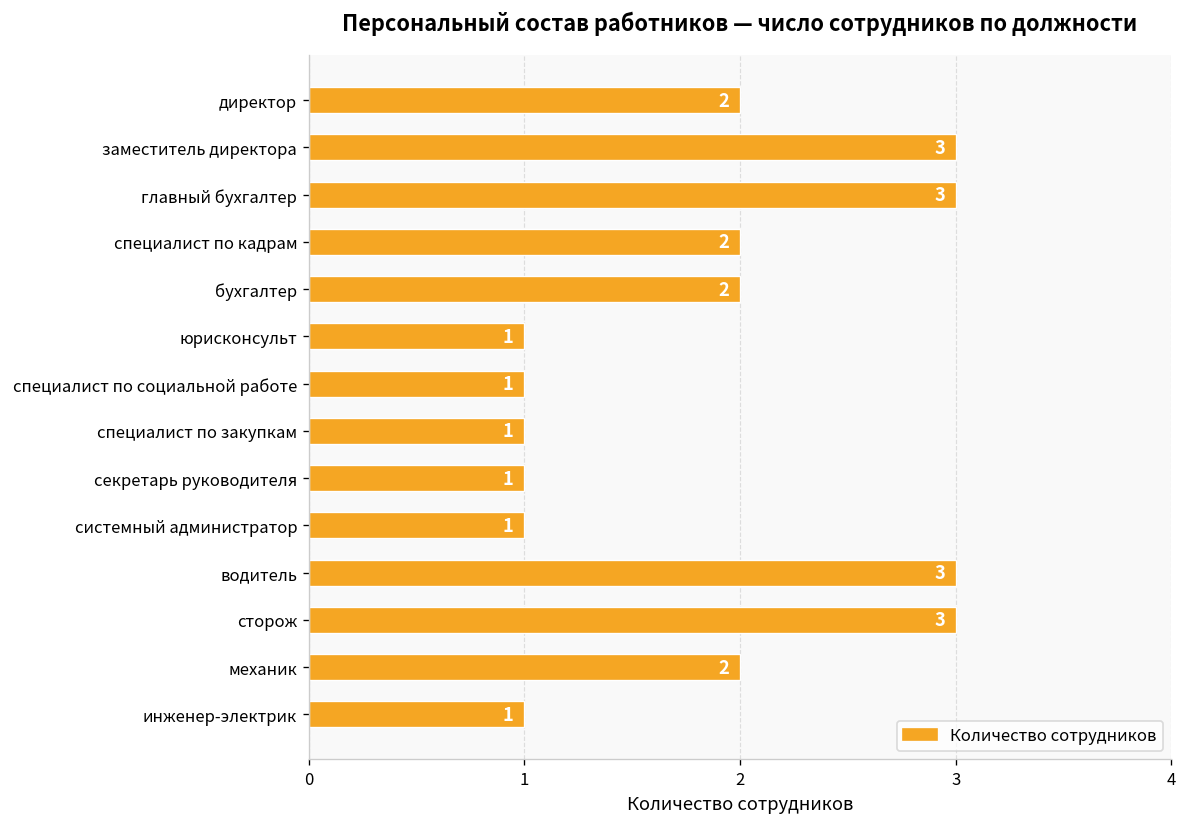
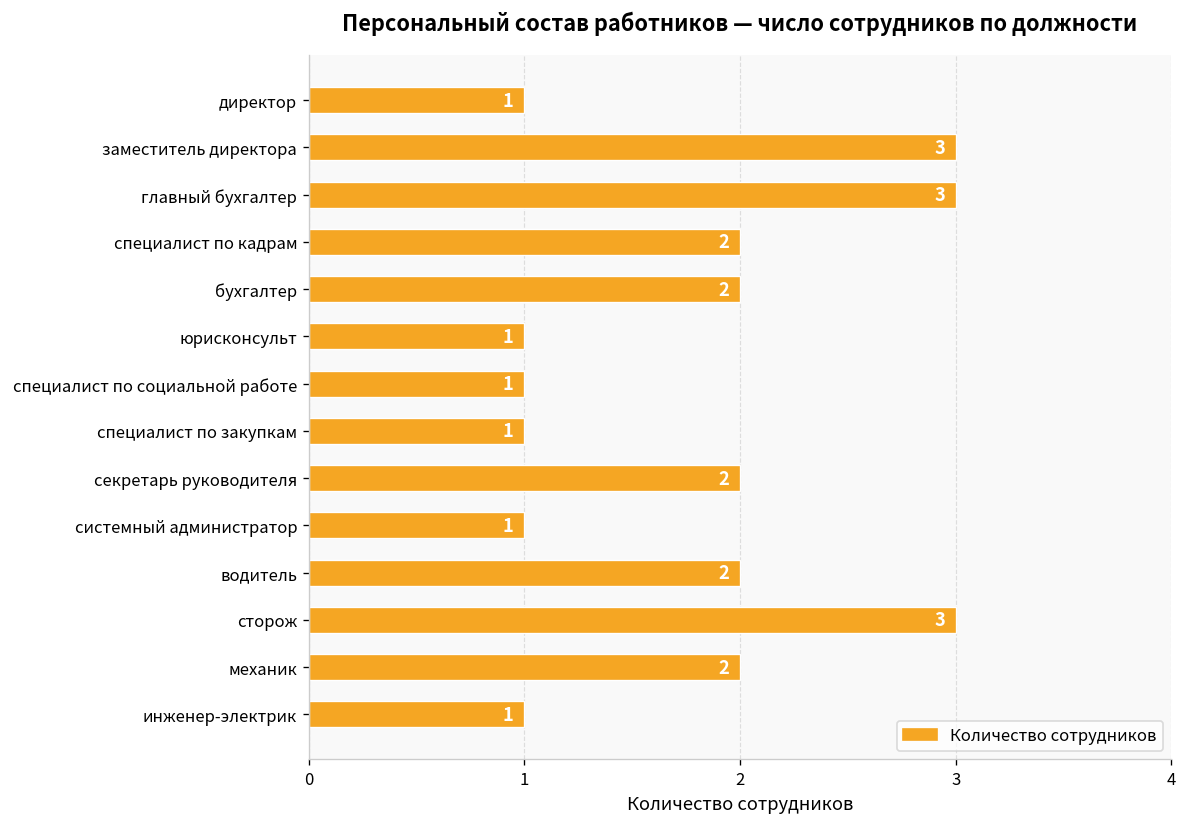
директор: 2 -> 1
секретарь руководителя: 1 -> 2
водитель: 3 -> 2
